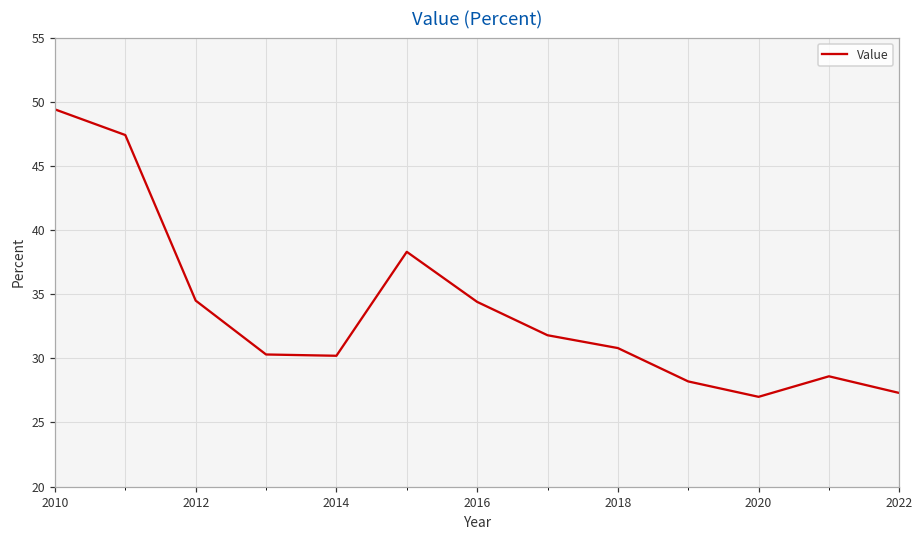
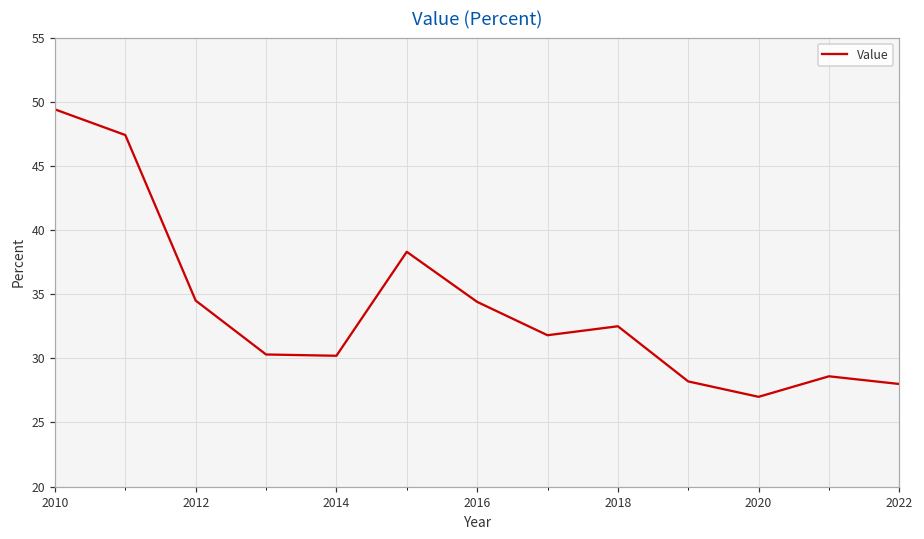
2018: 30.8 -> 32.5
2022: 27.3 -> 28.0
